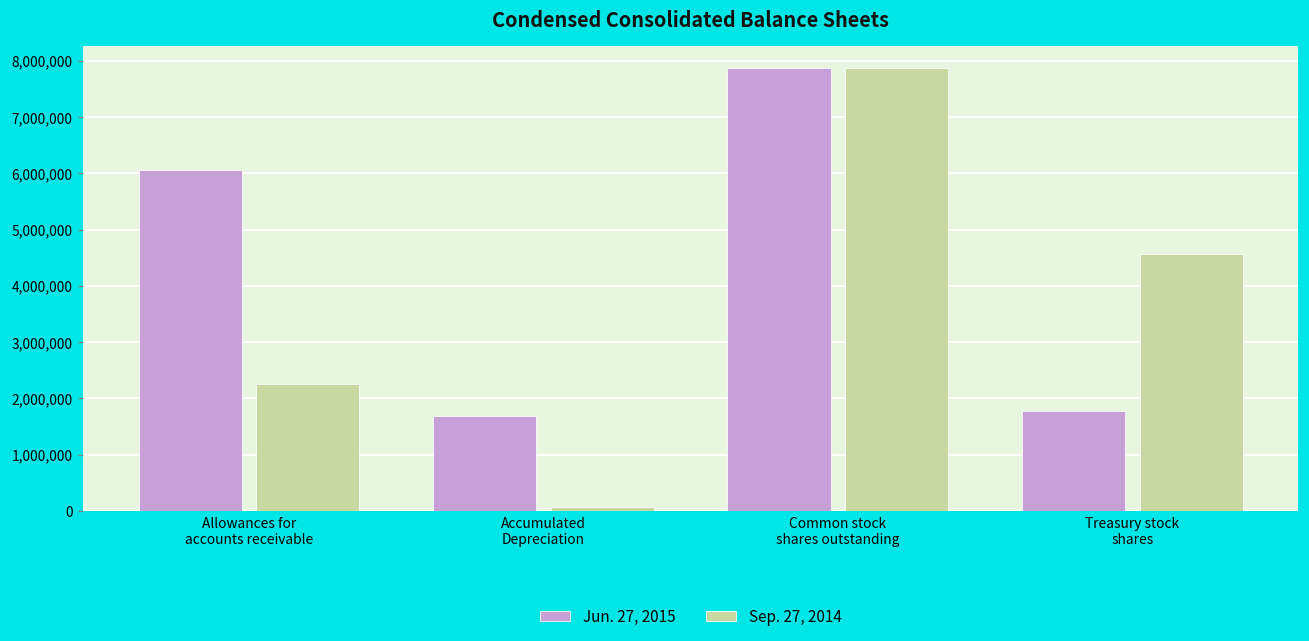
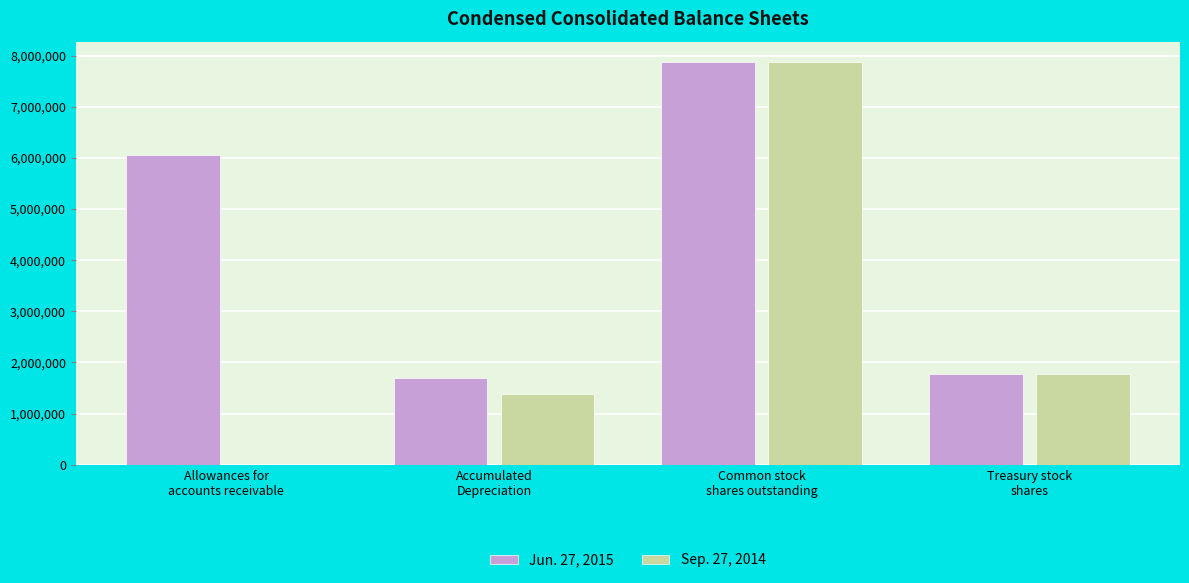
Sep. 27, 2014, Allowances for accounts receivable: 2,300,000 -> 0
Sep. 27, 2014, Accumulated Depreciation: 100,000 -> 1,400,000
Sep. 27, 2014, Treasury stock shares: 4,600,000 -> 1,800,000
